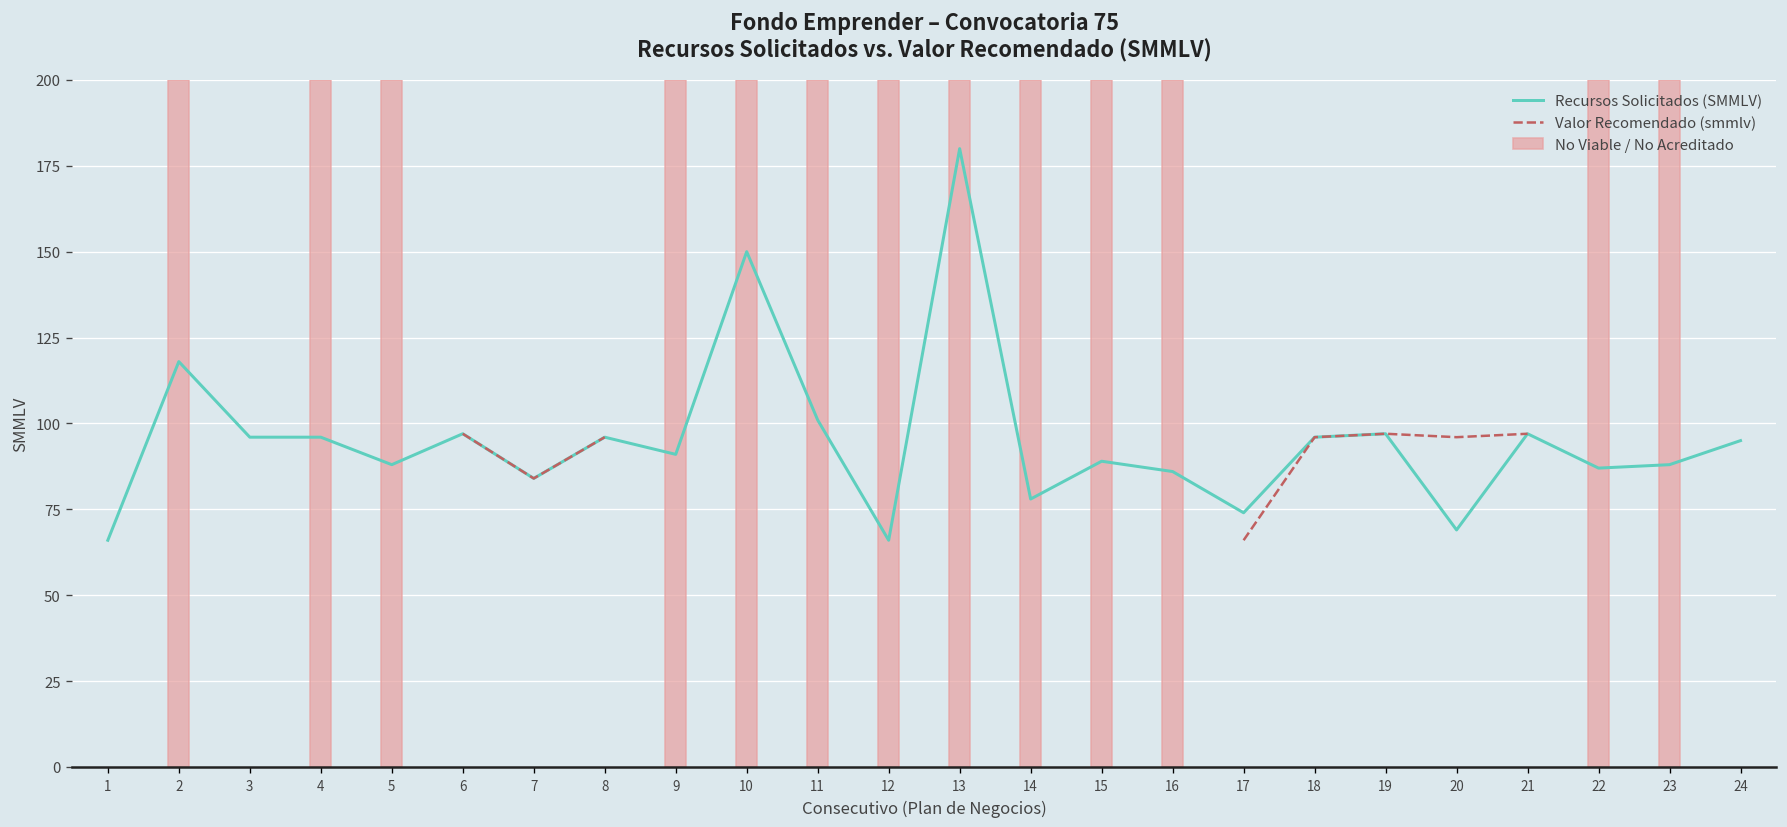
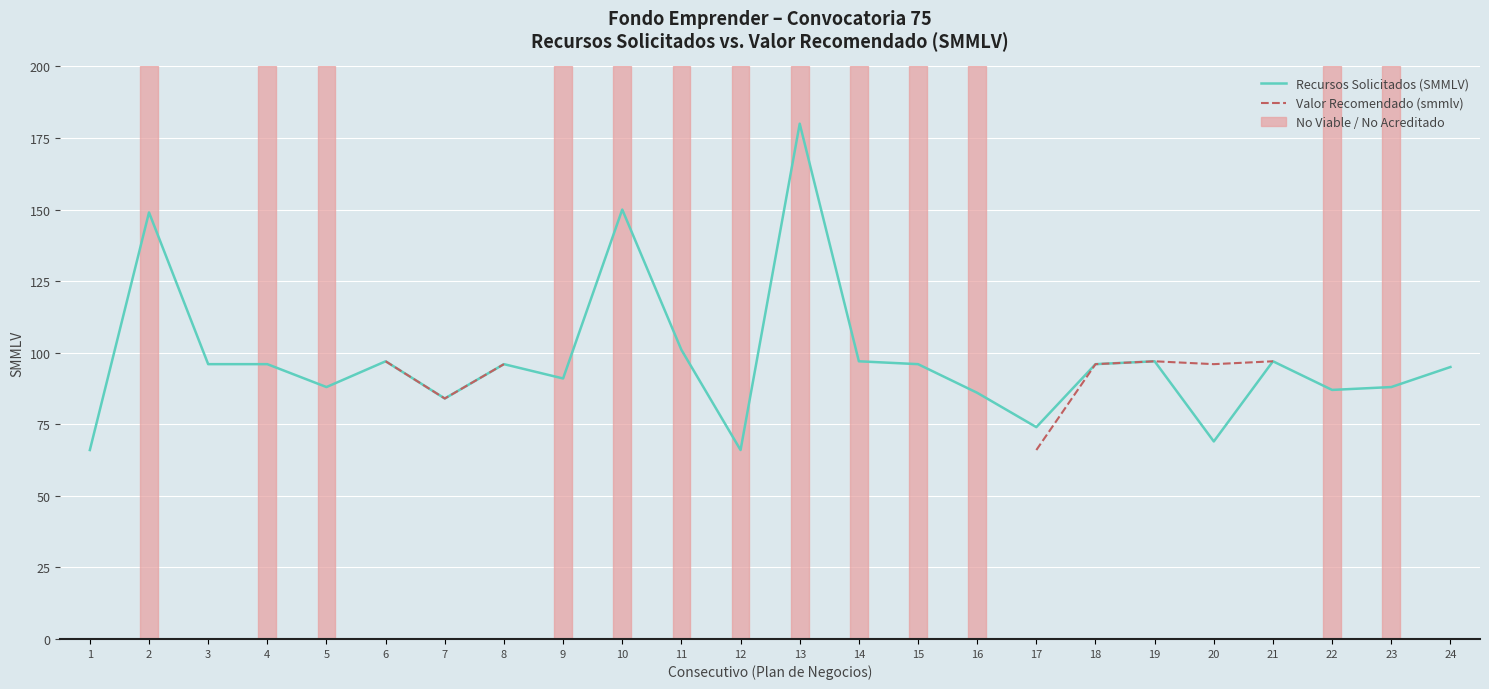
Recursos Solicitados (SMMLV), 2: 118 -> 149
Recursos Solicitados (SMMLV), 14: 78 -> 97
Recursos Solicitados (SMMLV), 15: 89 -> 96
